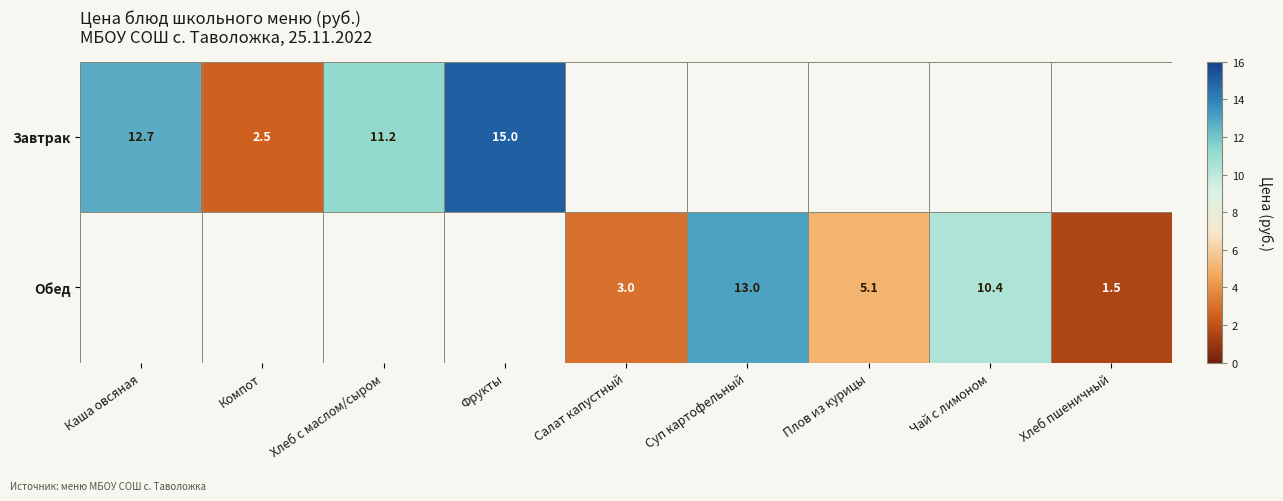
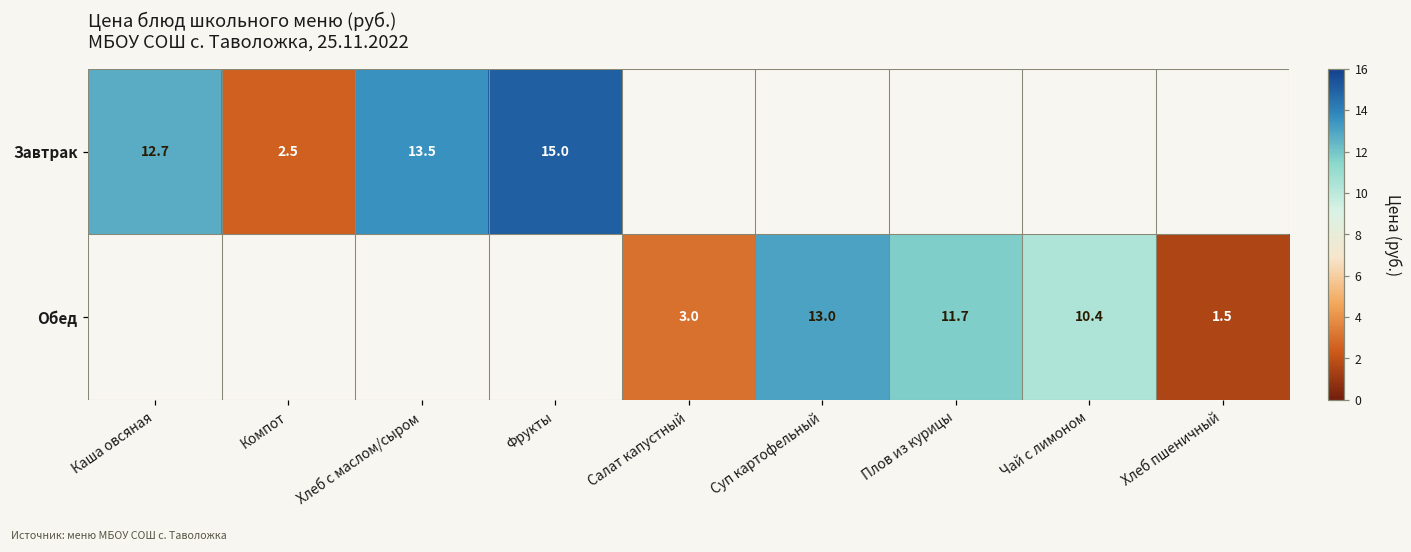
Завтрак, Хлеб с маслом/сыром: 11.2 -> 13.5
Обед, Плов из курицы: 5.1 -> 11.7
